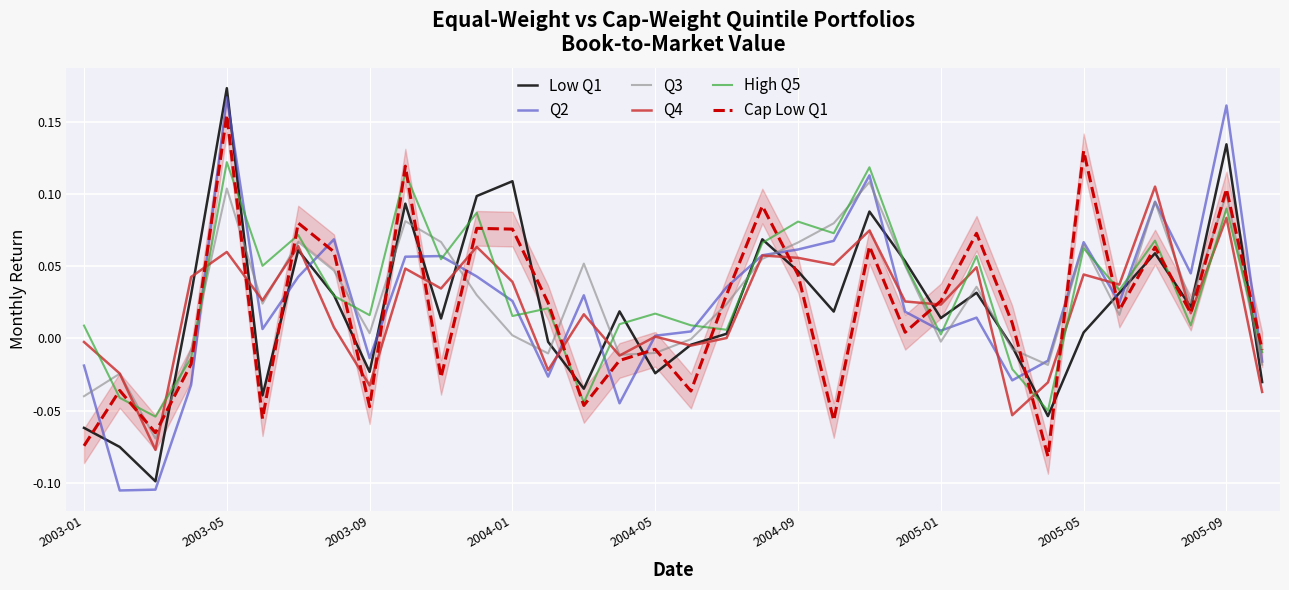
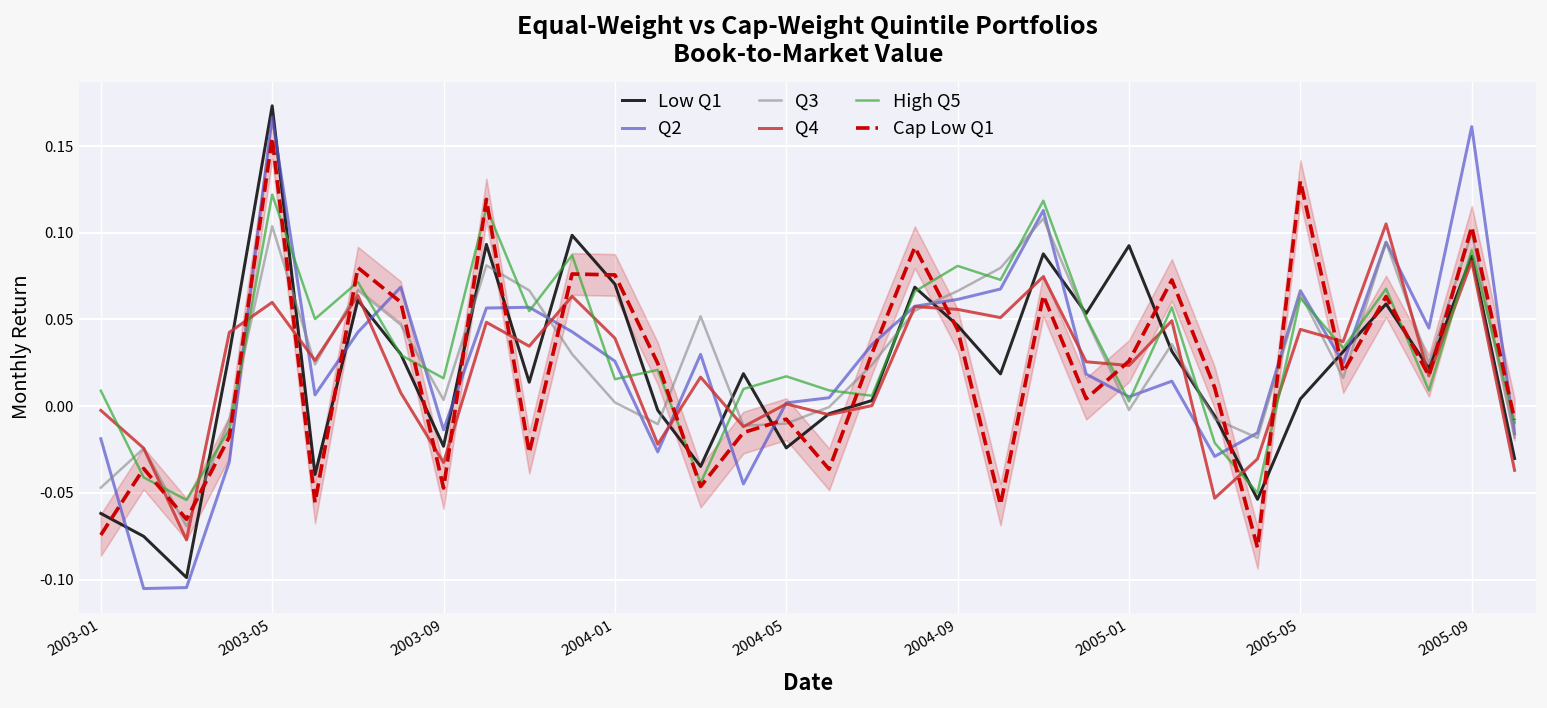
Q3, 2003-01: -0.040 -> -0.047
Low Q1, 2004-01: 0.109 -> 0.070
Low Q1, 2005-01: 0.014 -> 0.093
Low Q1, 2005-09: 0.134 -> 0.087
